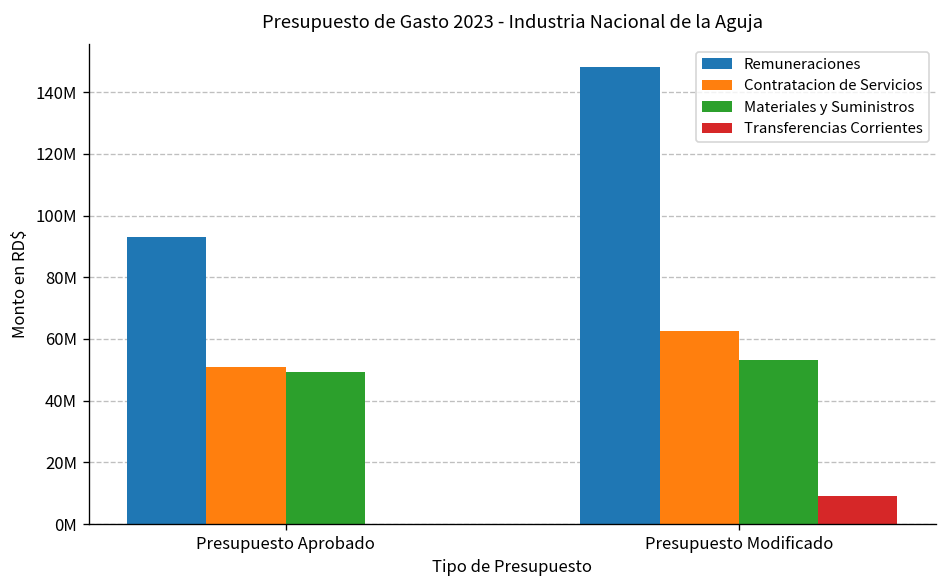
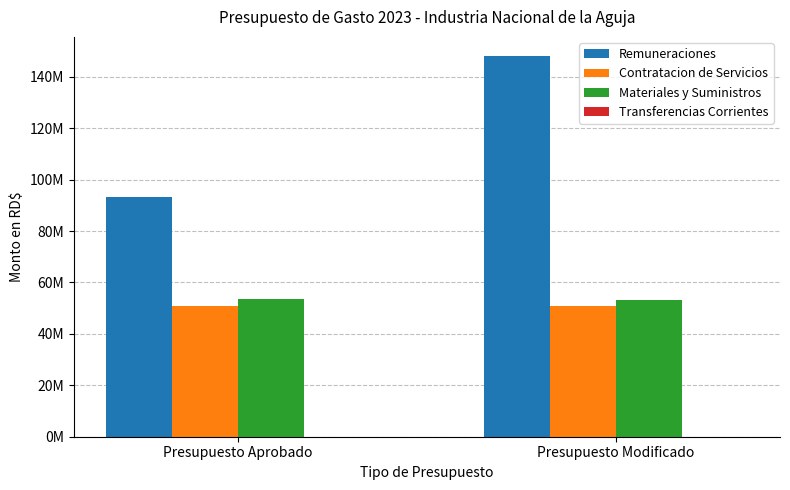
Materiales y Suministros, Presupuesto Aprobado: 49000000 -> 54000000
Contratacion de Servicios, Presupuesto Modificado: 63000000 -> 51000000
Transferencias Corrientes, Presupuesto Modificado: 9000000 -> 0
